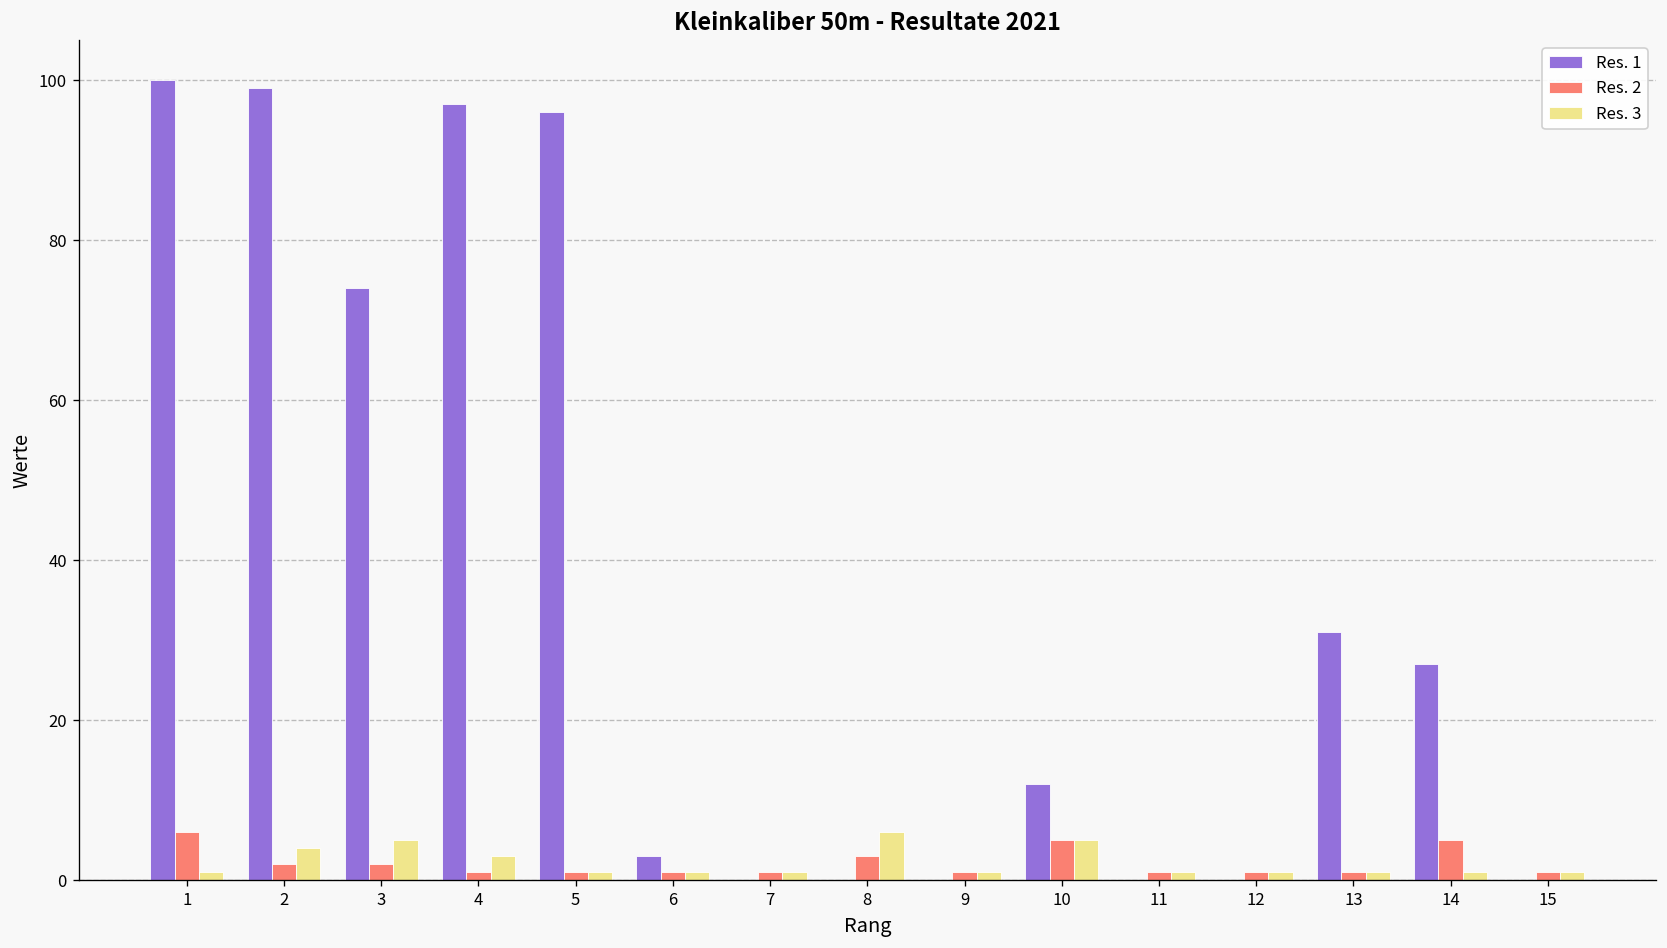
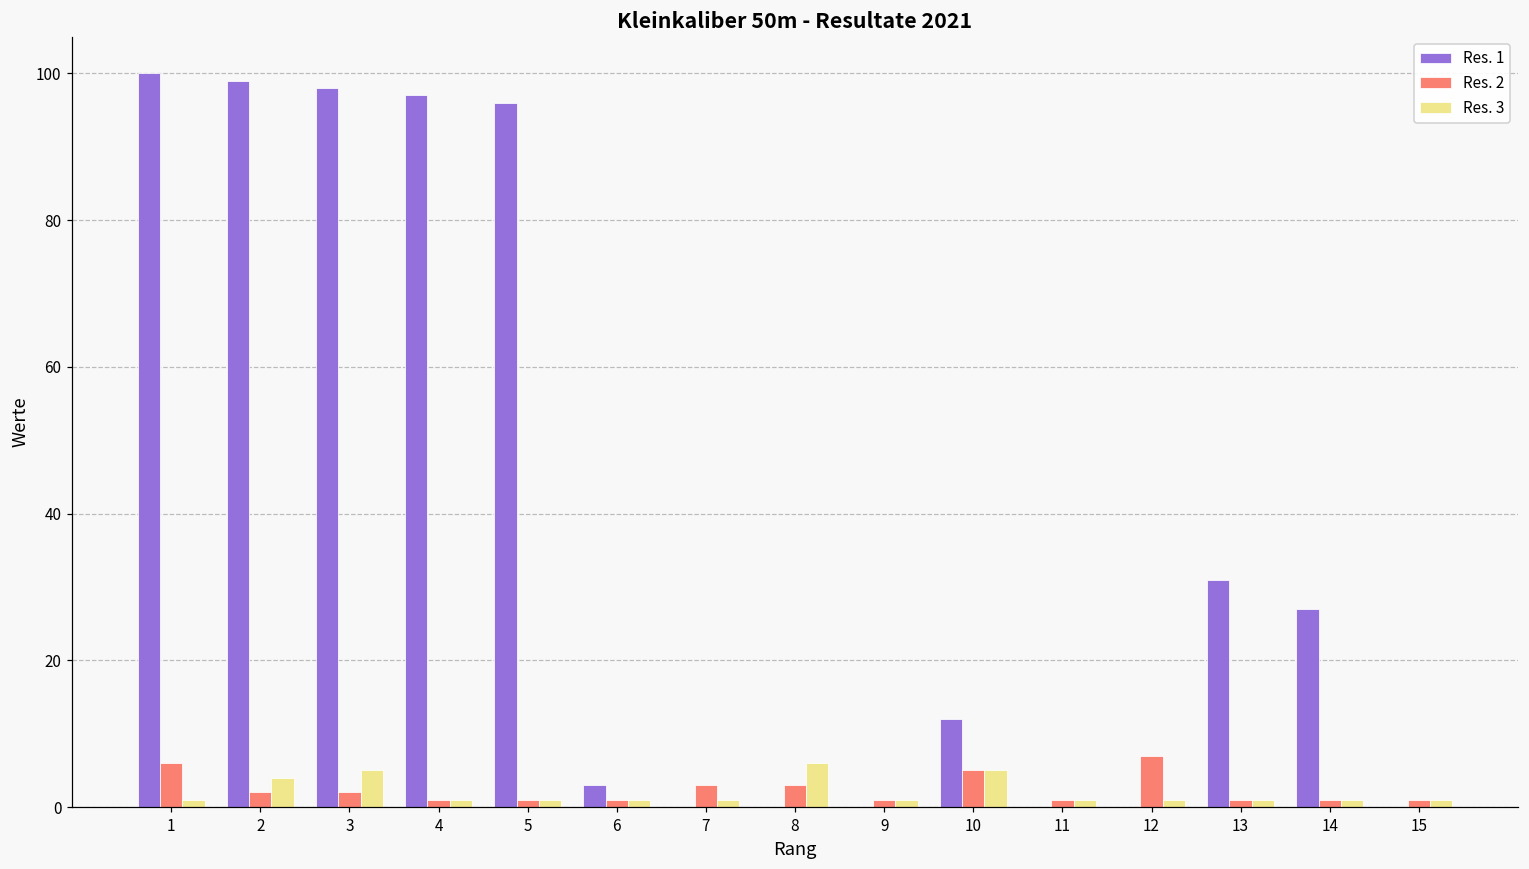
Res. 1, 3: 74 -> 98
Res. 3, 4: 3 -> 1
Res. 2, 7: 1 -> 3
Res. 2, 12: 1 -> 7
Res. 2, 14: 5 -> 1
